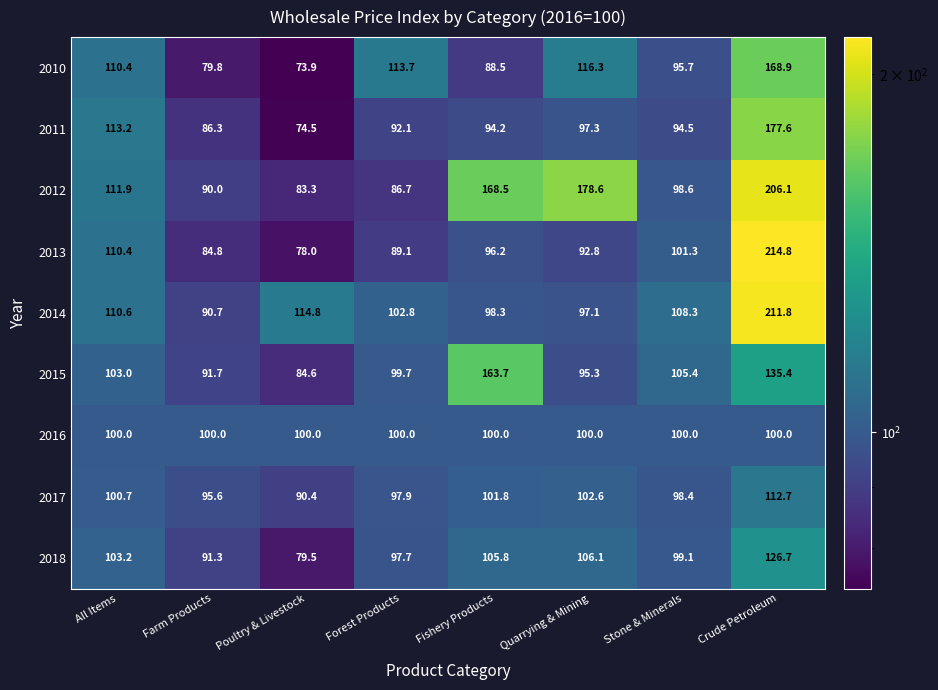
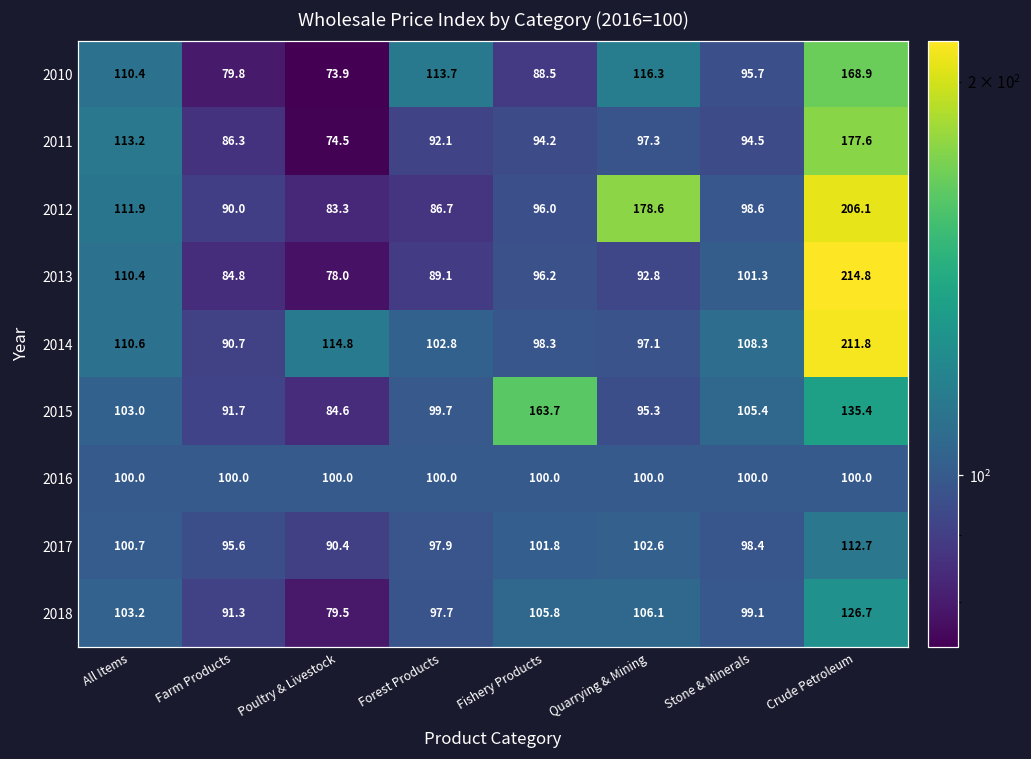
2012, Fishery Products: 168.5 -> 96.0
